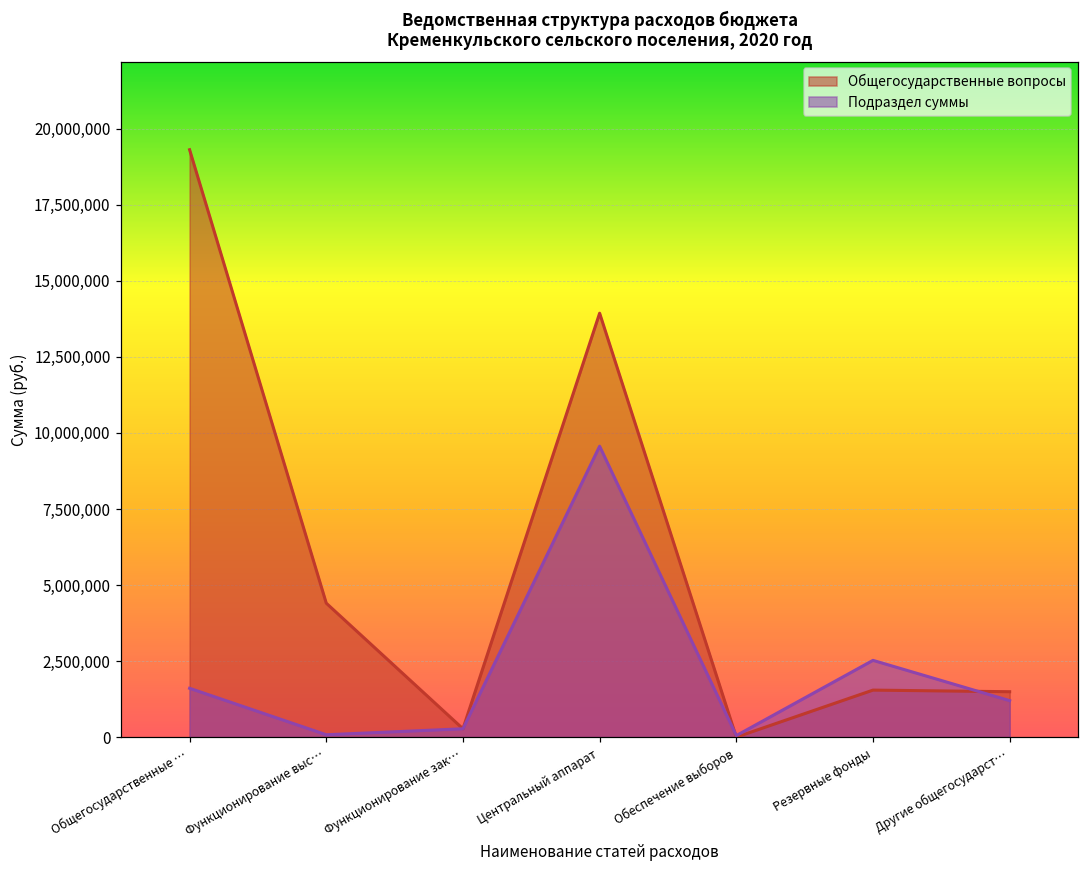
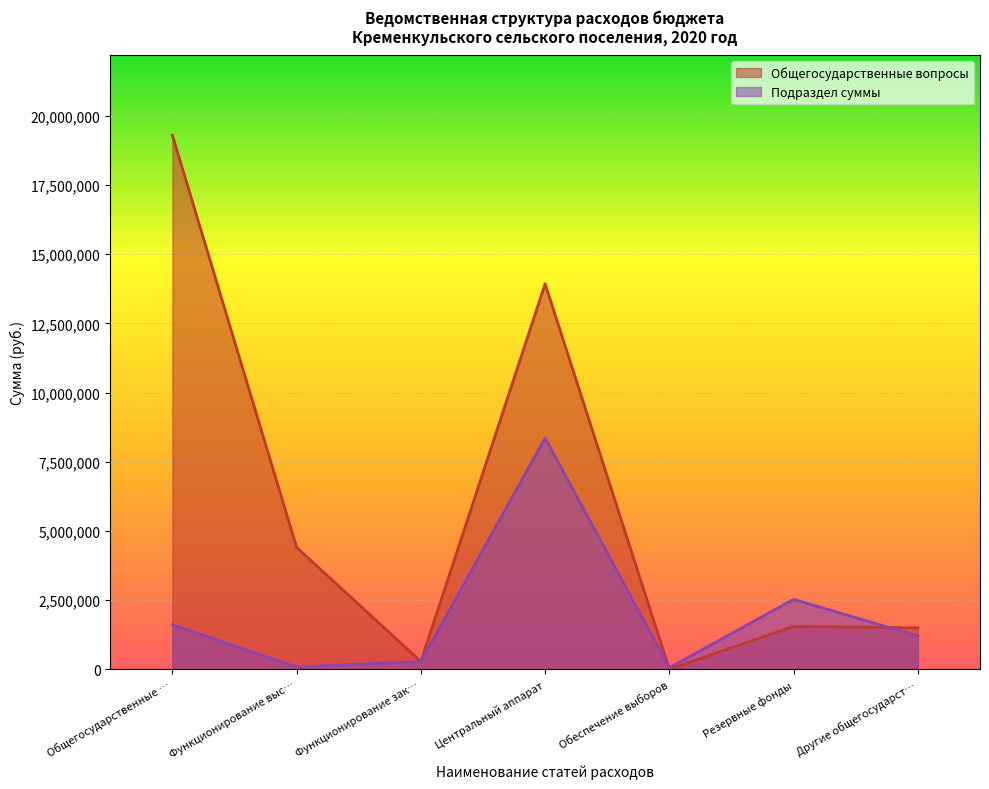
Подраздел суммы, Центральный аппарат: 9,600,000 -> 8,400,000
